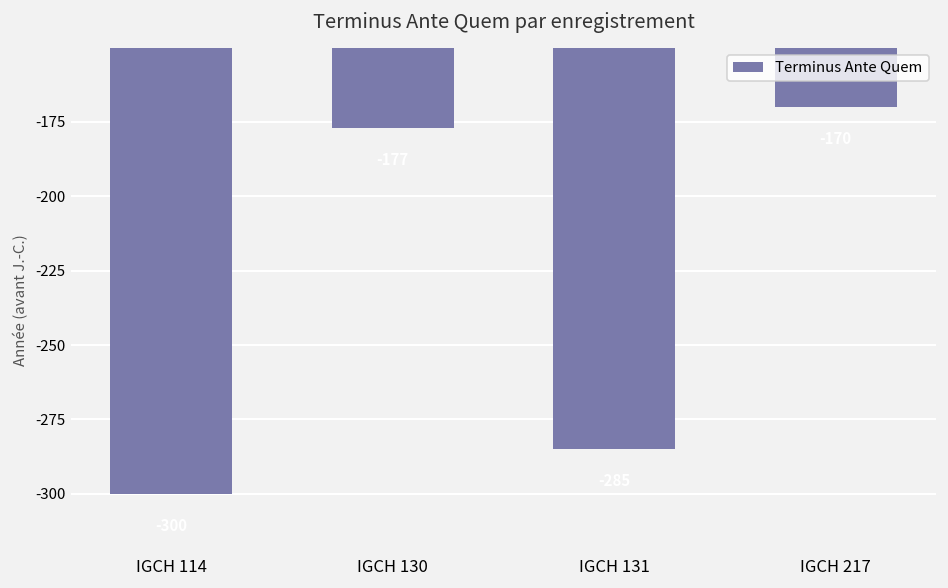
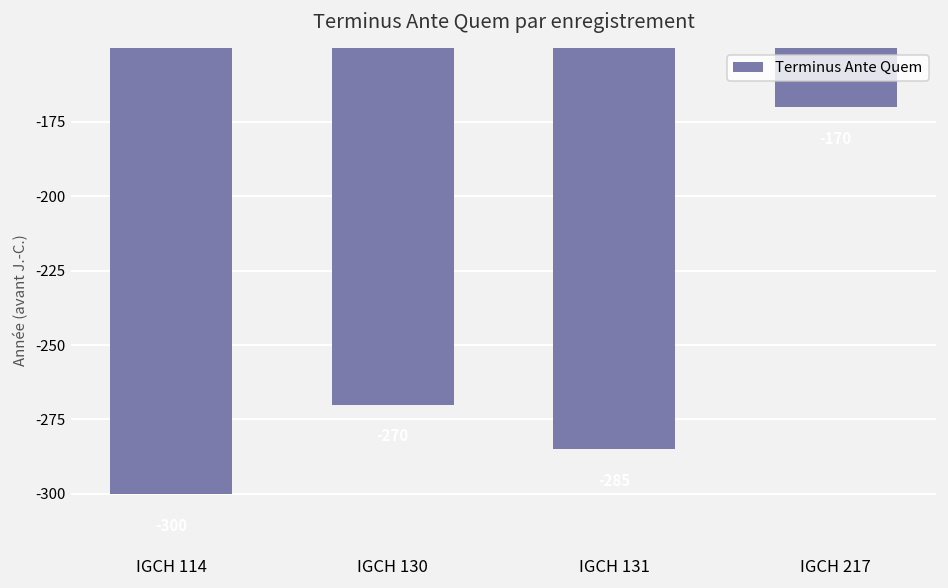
IGCH 130: -177 -> -270
